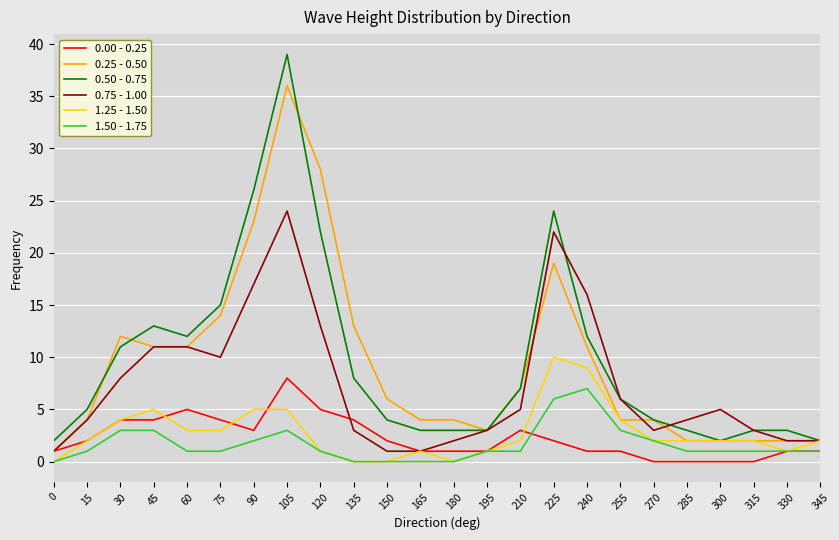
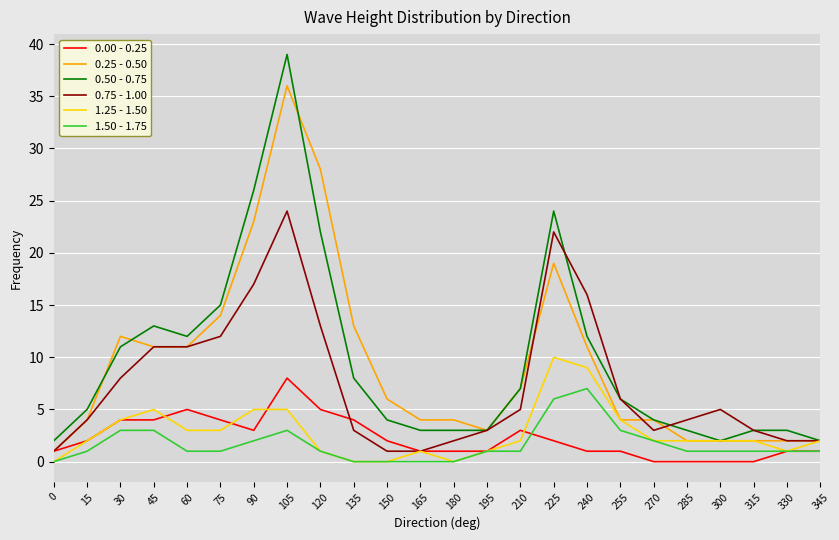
0.75 - 1.00, 75: 10 -> 12
